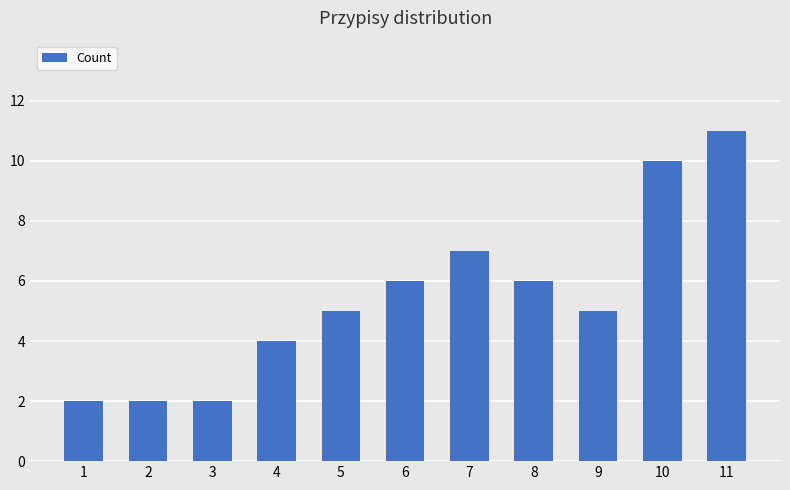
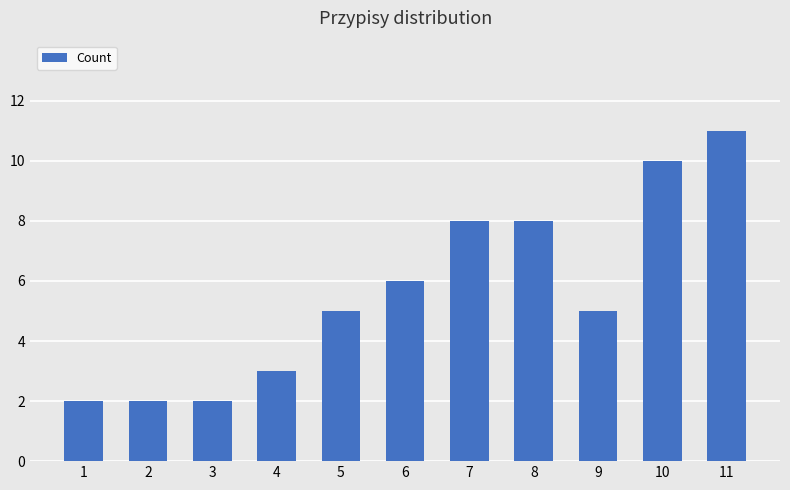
4: 4 -> 3
7: 7 -> 8
8: 6 -> 8
